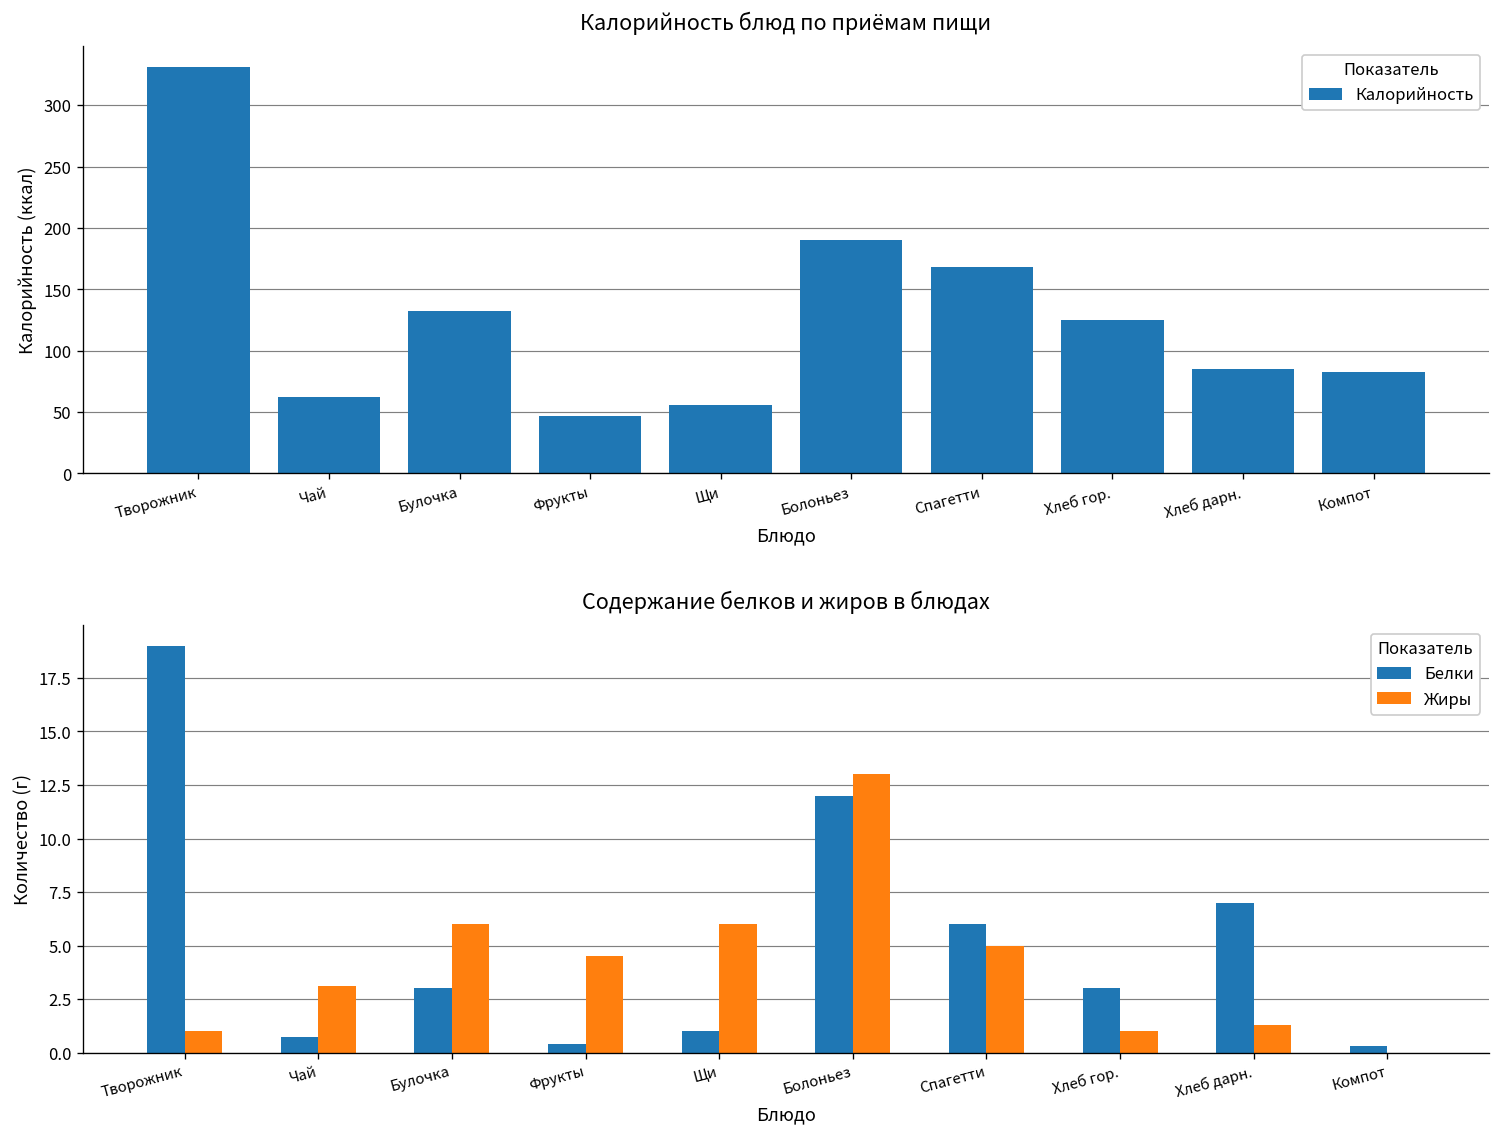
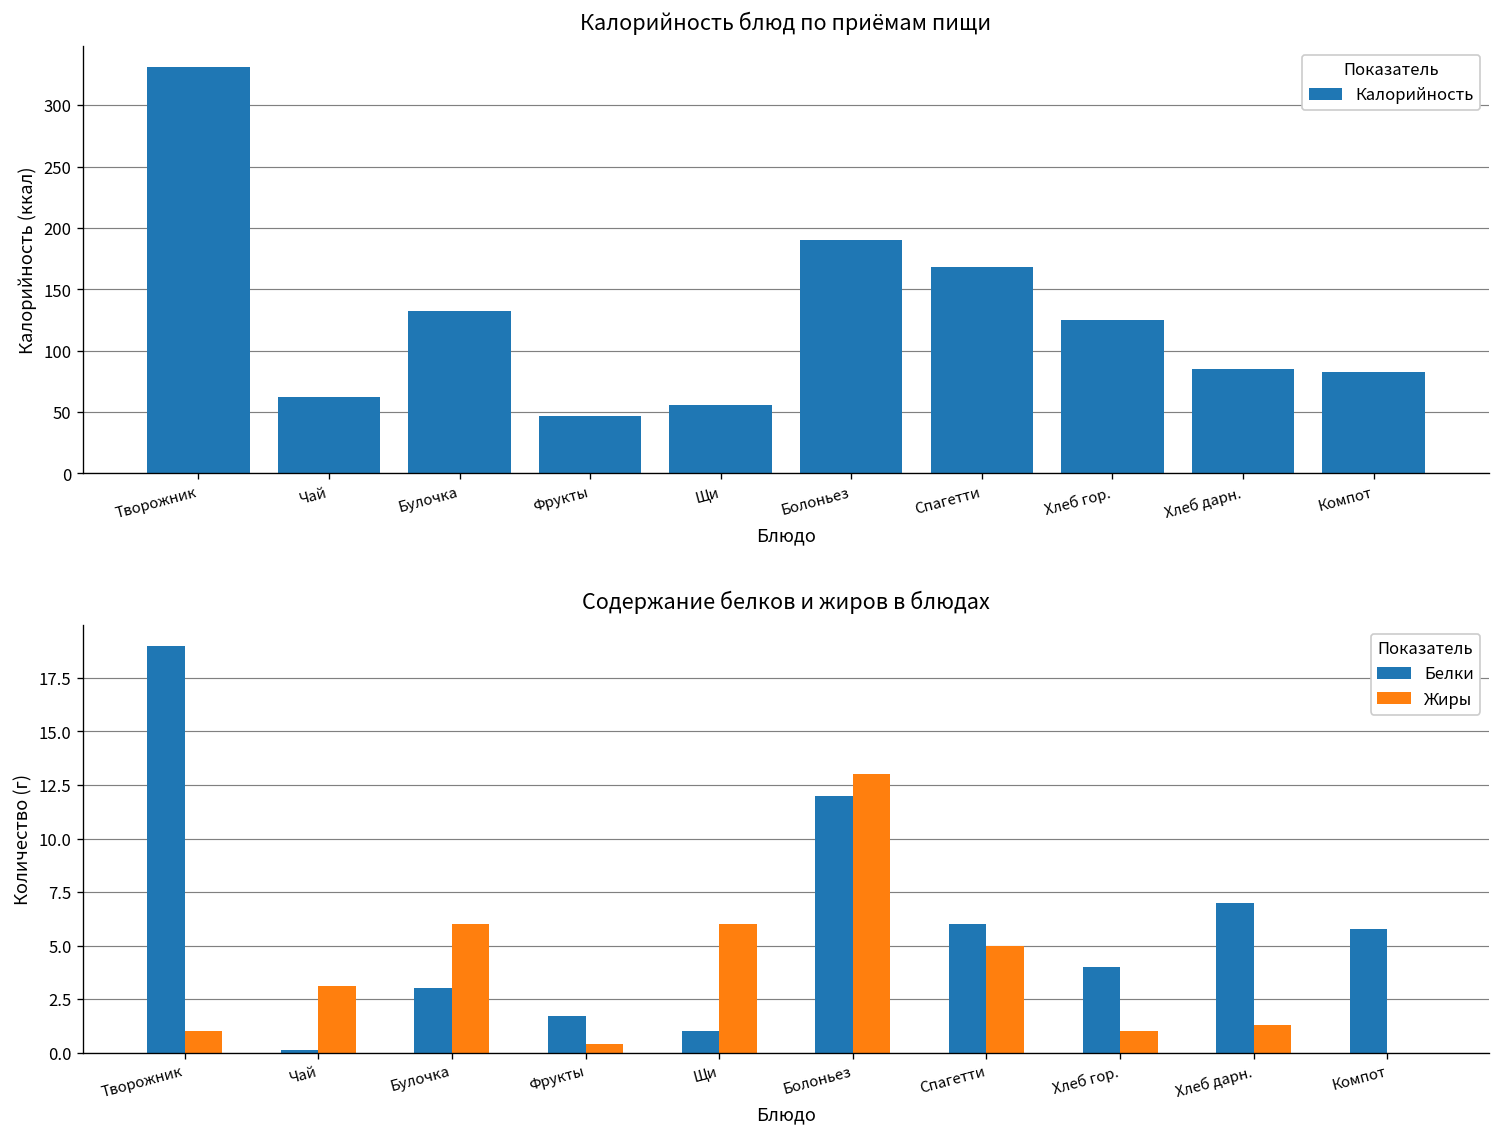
Содержание белков и жиров в блюдах, Белки, Чай: 0.8 -> 0.1
Содержание белков и жиров в блюдах, Белки, Фрукты: 0.4 -> 1.7
Содержание белков и жиров в блюдах, Жиры, Фрукты: 4.5 -> 0.4
Содержание белков и жиров в блюдах, Белки, Хлеб гор.: 3 -> 4
Содержание белков и жиров в блюдах, Белки, Компот: 0.3 -> 5.8
